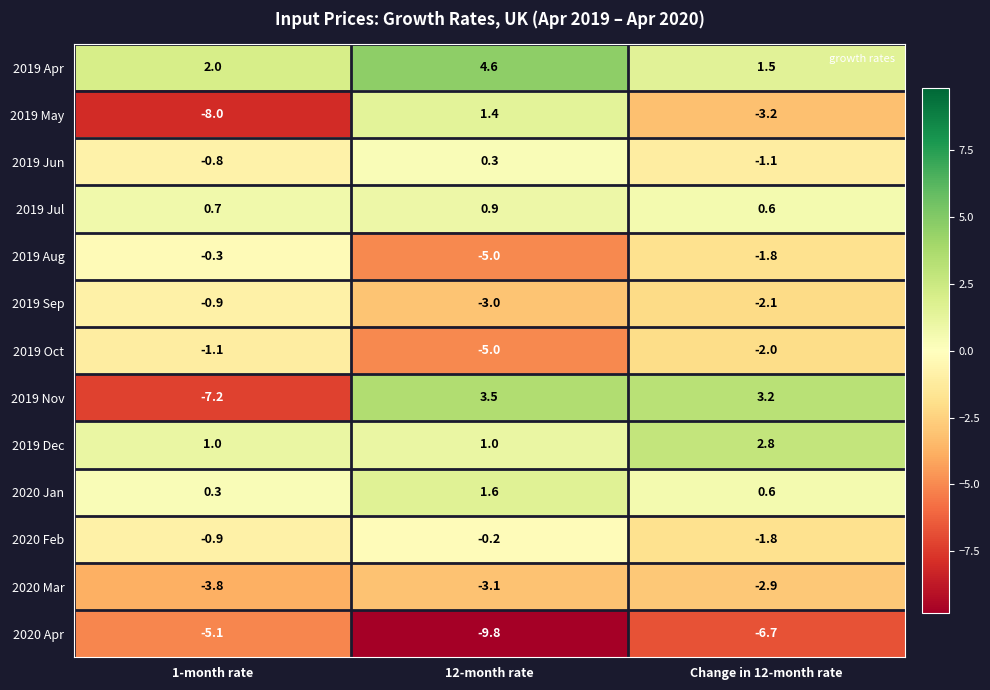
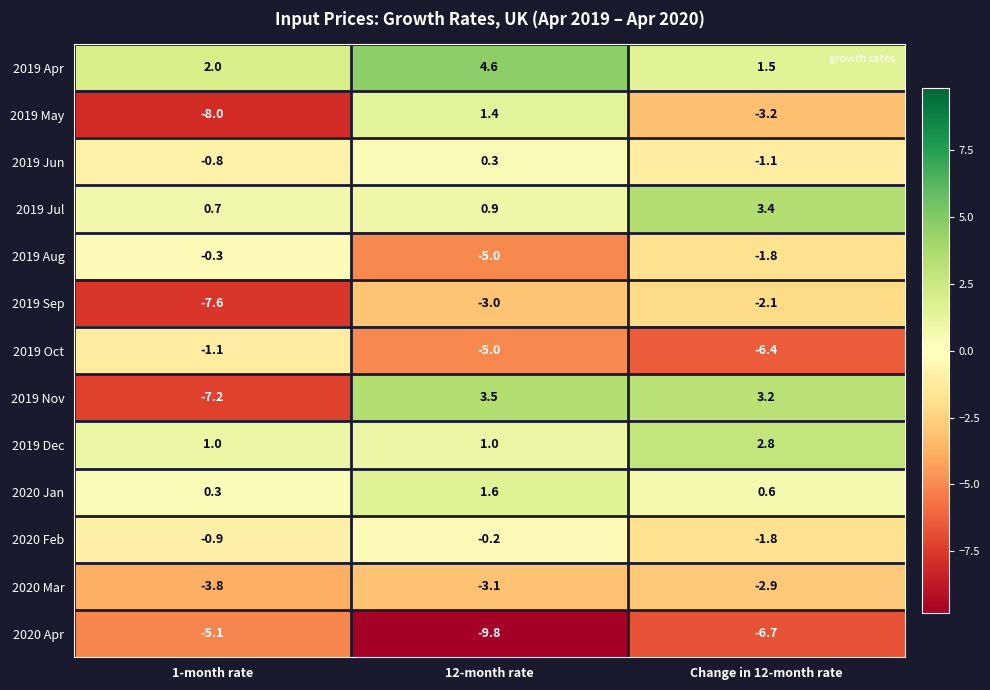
2019 Jul, Change in 12-month rate: 0.6 -> 3.4
2019 Sep, 1-month rate: -0.9 -> -7.6
2019 Oct, Change in 12-month rate: -2.0 -> -6.4
